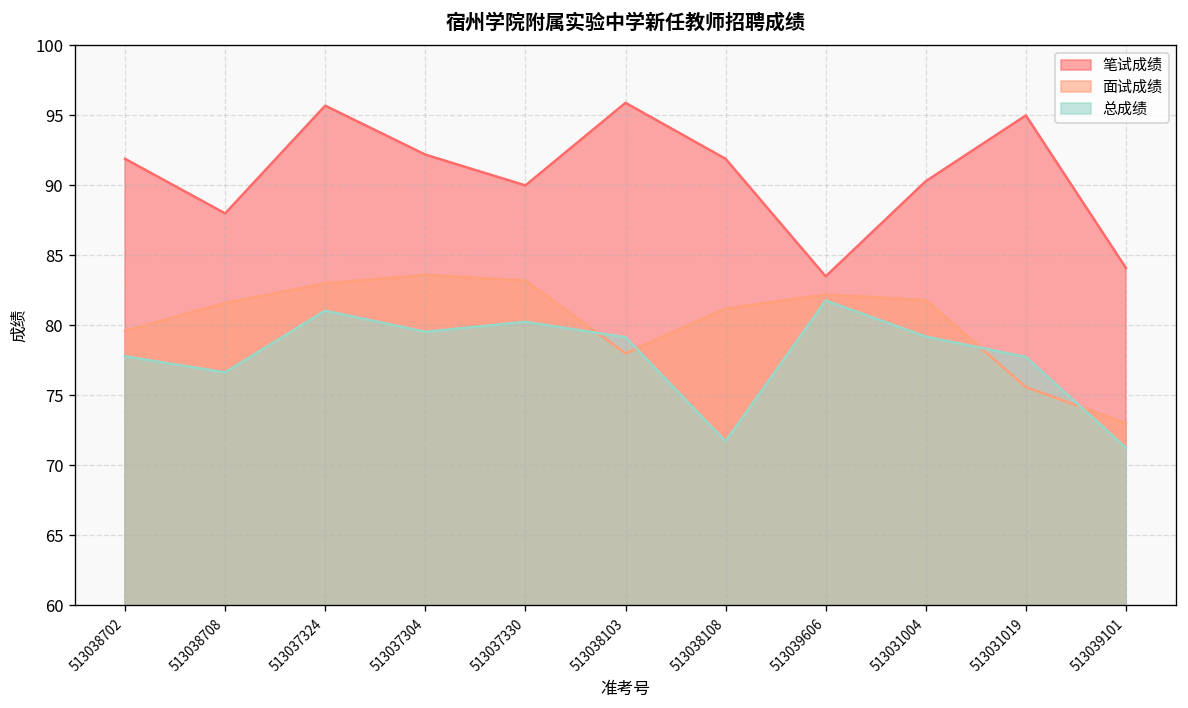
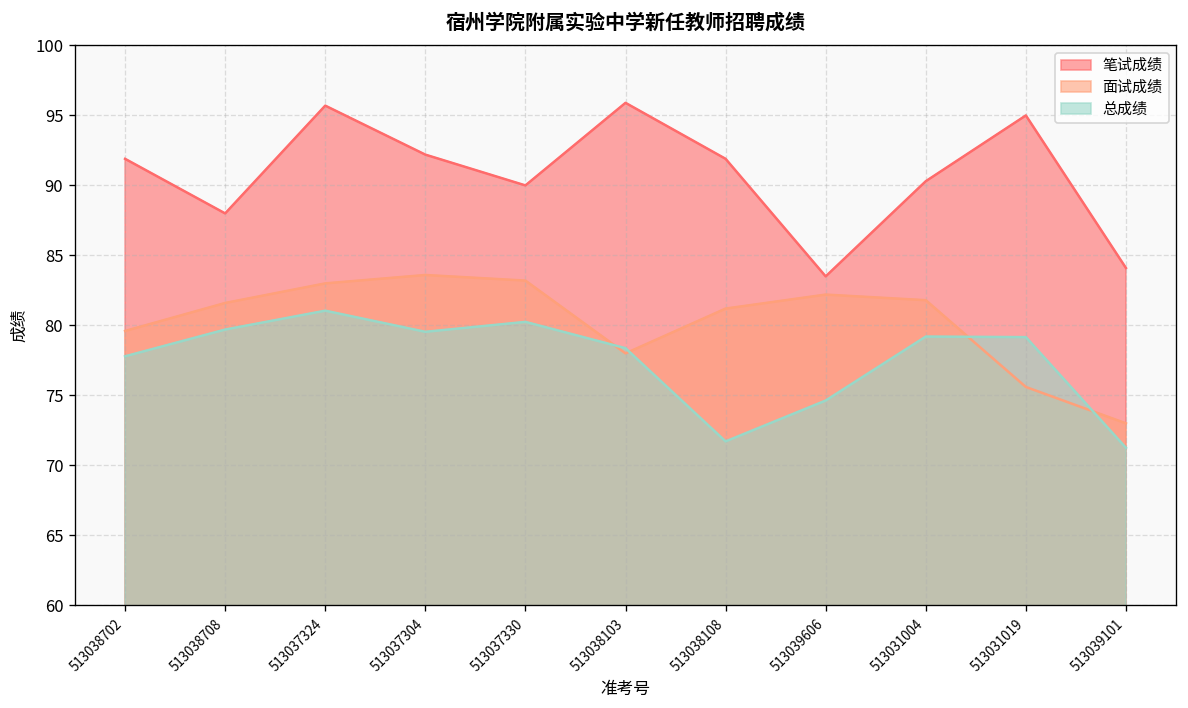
总成绩, 513038708: 76.6 -> 79.7
总成绩, 513038103: 79.2 -> 78.4
总成绩, 513039606: 81.8 -> 74.6
总成绩, 513031019: 77.7 -> 79.2
